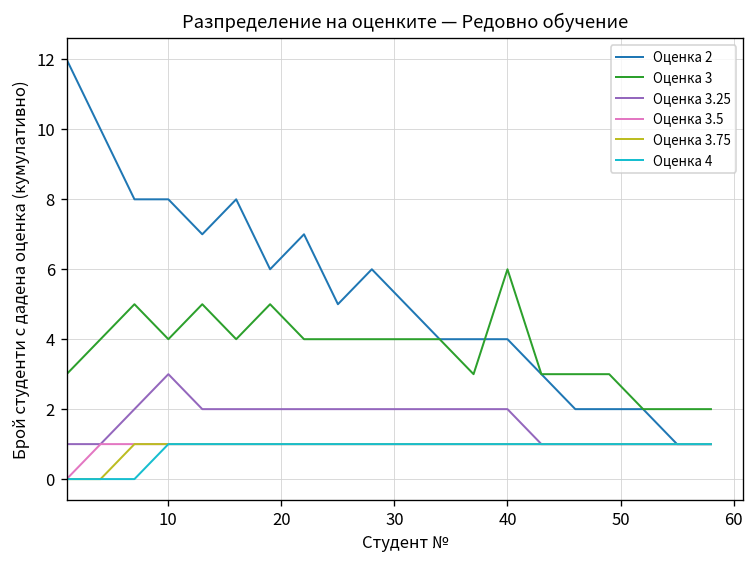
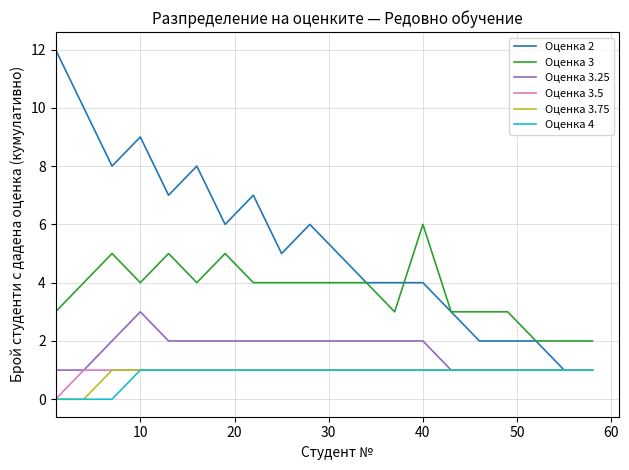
Оценка 2, 10: 8 -> 9
